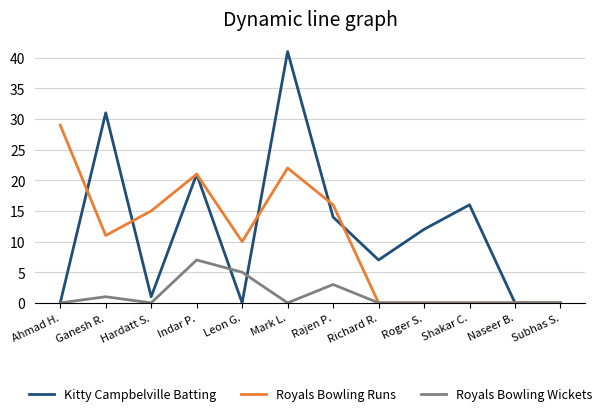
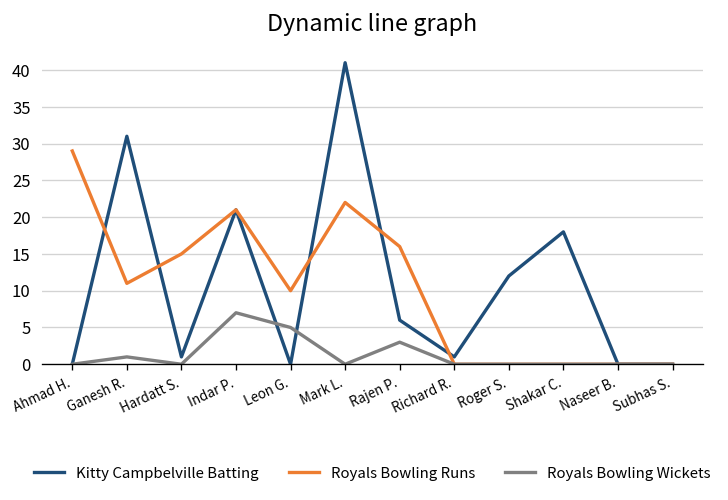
Kitty Campbelville Batting, Rajen P.: 14 -> 6
Kitty Campbelville Batting, Richard R.: 7 -> 1
Kitty Campbelville Batting, Shakar C.: 16 -> 18
